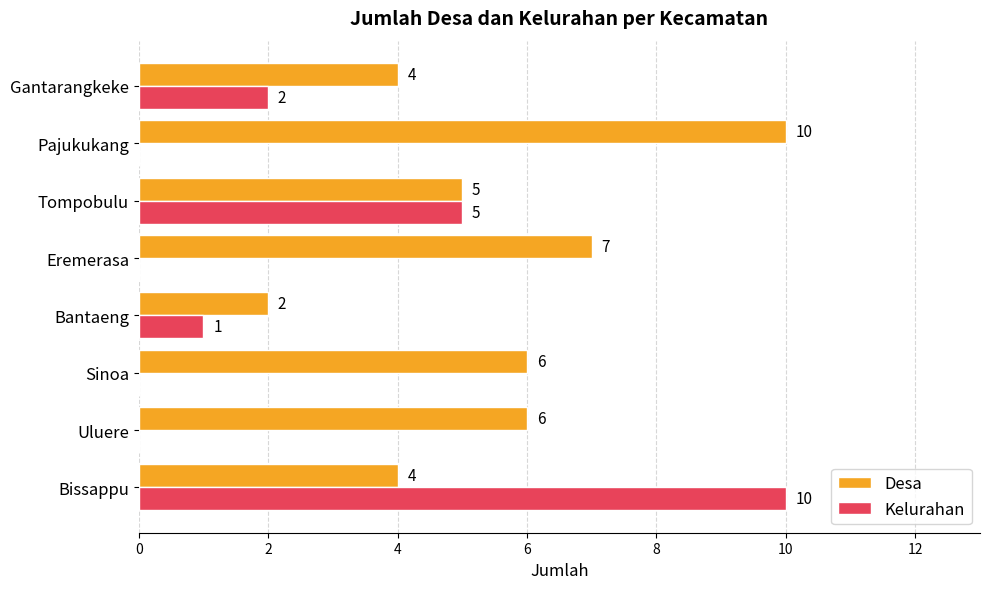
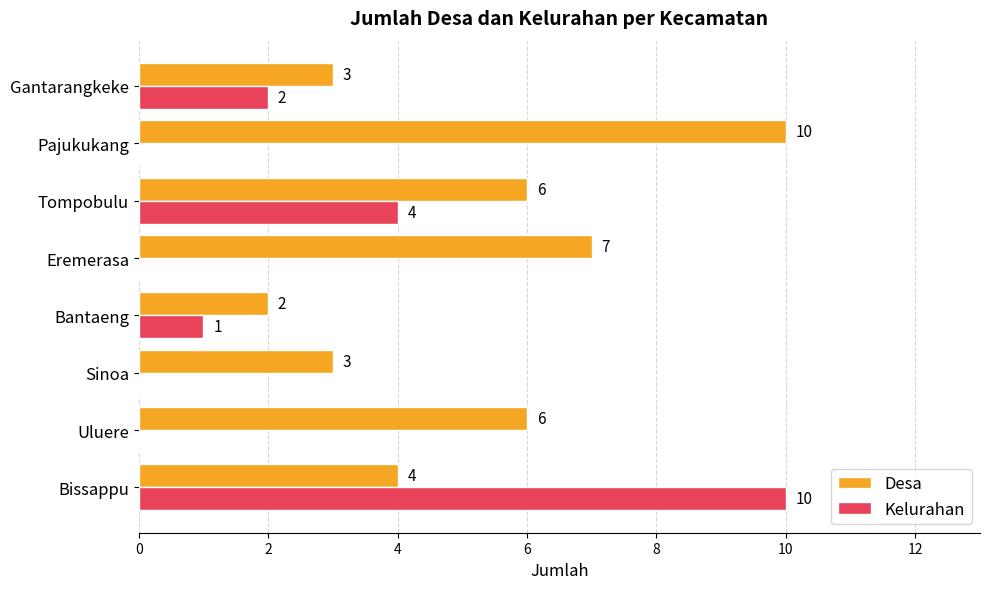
Desa, Gantarangkeke: 4 -> 3
Desa, Tompobulu: 5 -> 6
Kelurahan, Tompobulu: 5 -> 4
Desa, Sinoa: 6 -> 3
